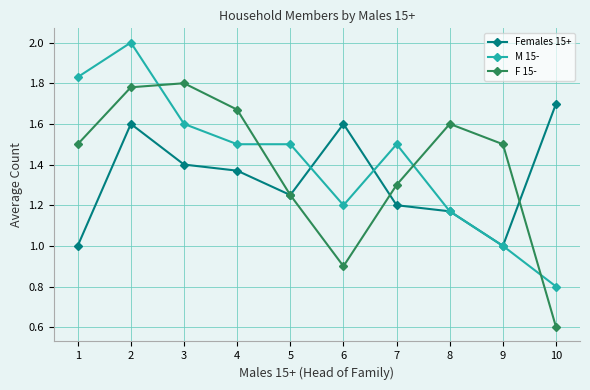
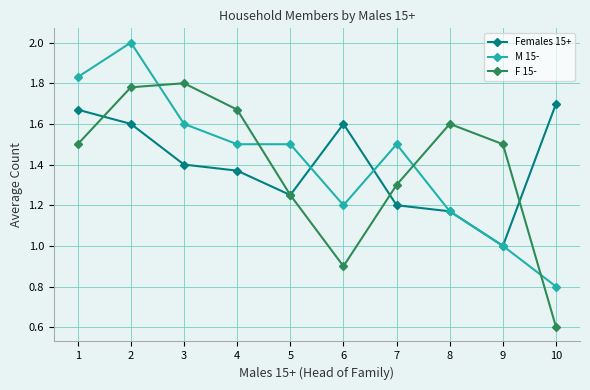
Females 15+, 1: 1.00 -> 1.67
